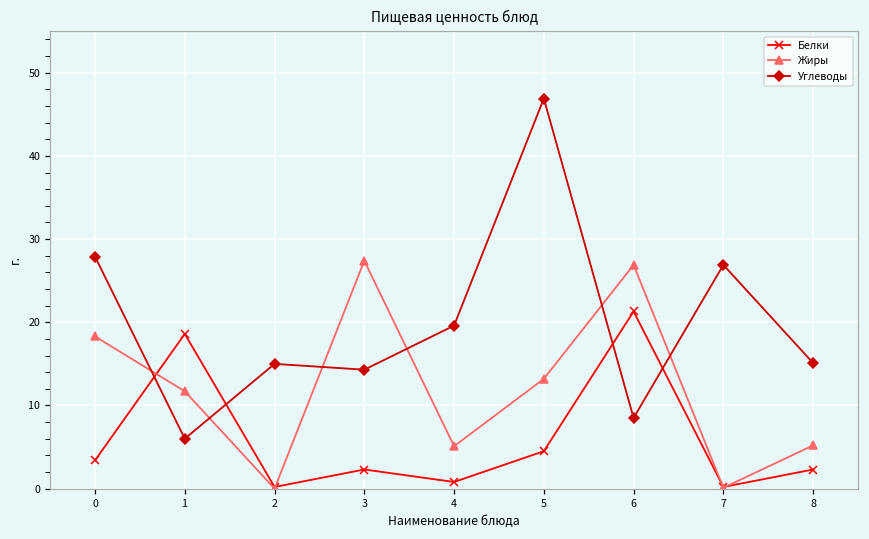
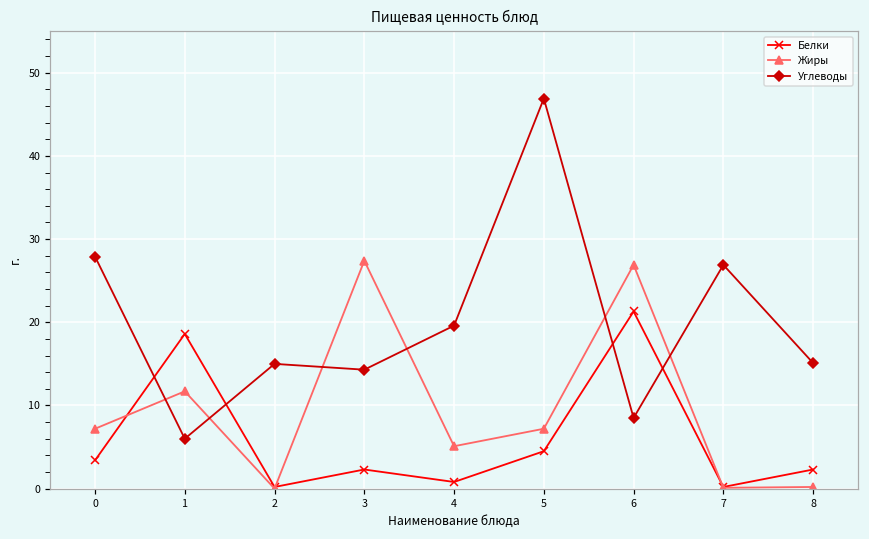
Жиры, 0: 18 -> 7
Жиры, 5: 13 -> 7
Жиры, 8: 5 -> 0
